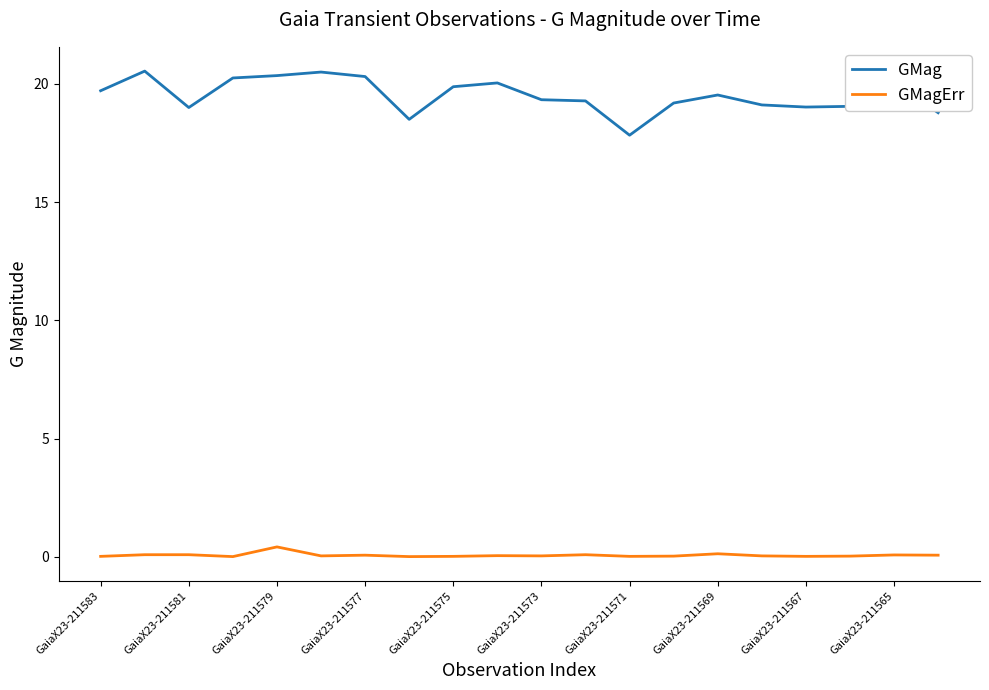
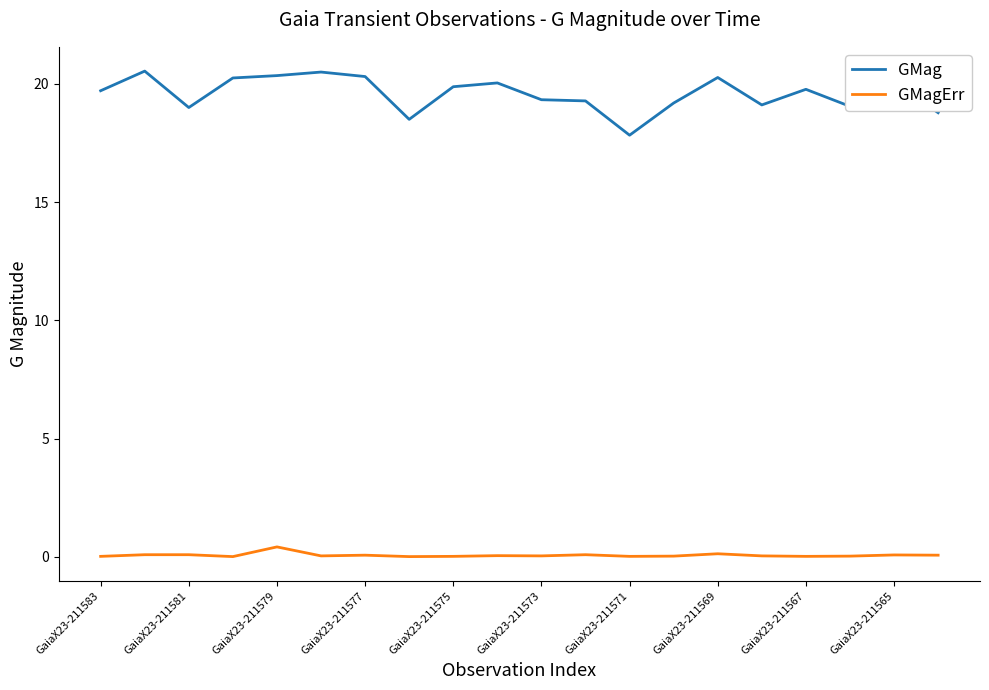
GMag, GaiaX23-211569: 19.5 -> 20.3
GMag, GaiaX23-211567: 19.0 -> 19.8
